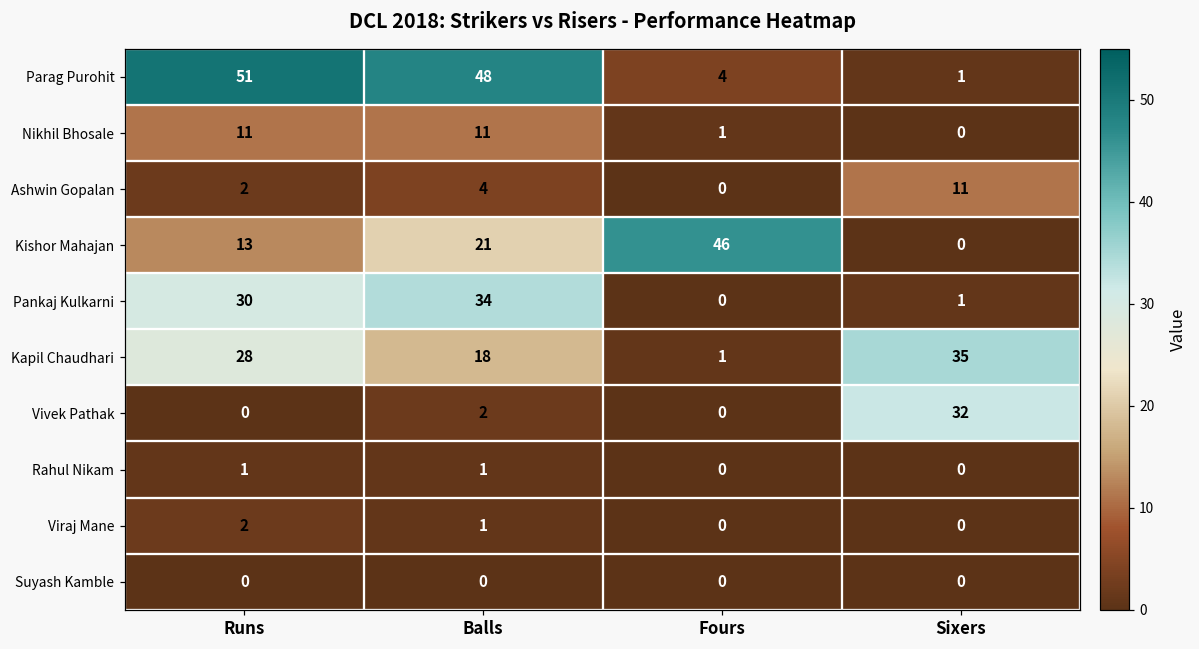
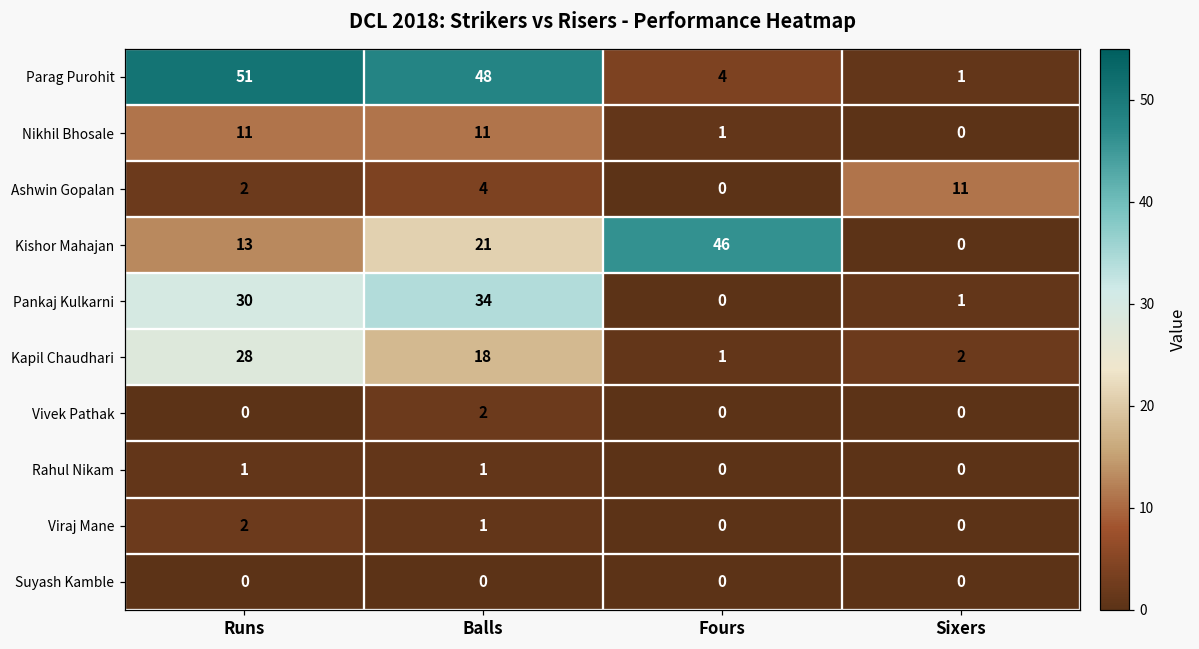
Kapil Chaudhari, Sixers: 35 -> 2
Vivek Pathak, Sixers: 32 -> 0
